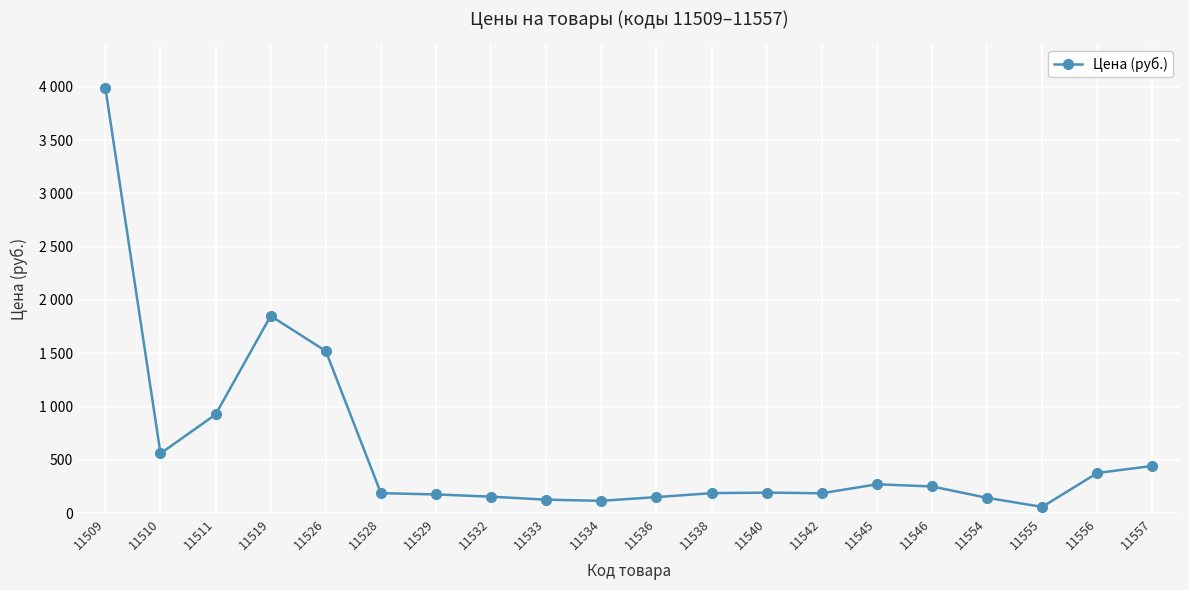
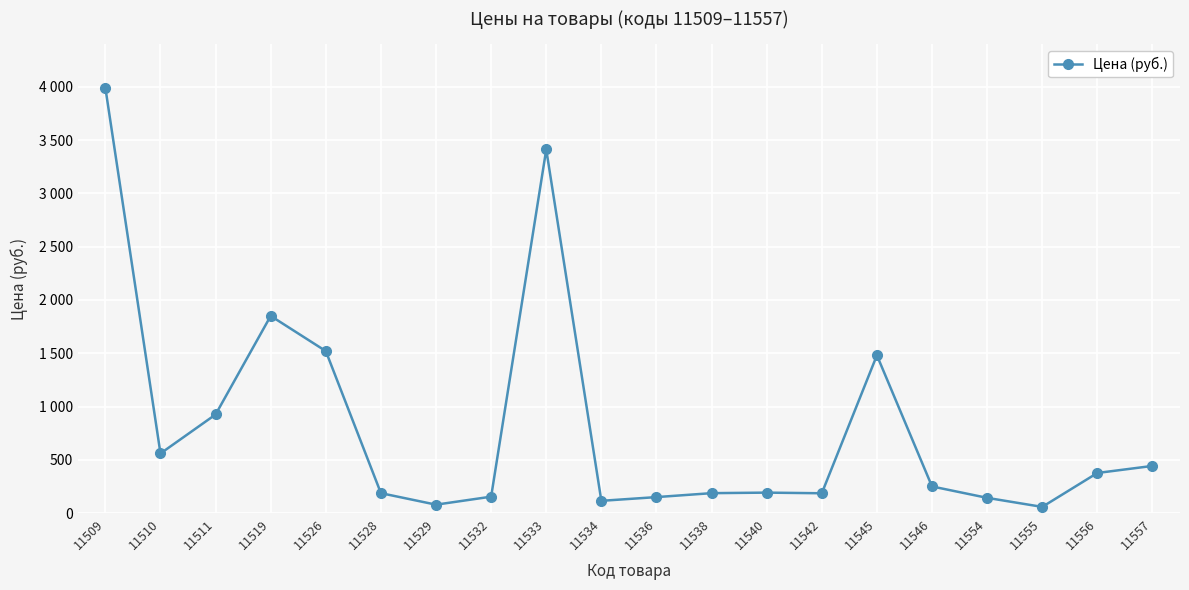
11529: 180 -> 80
11533: 130 -> 3410
11545: 270 -> 1480
